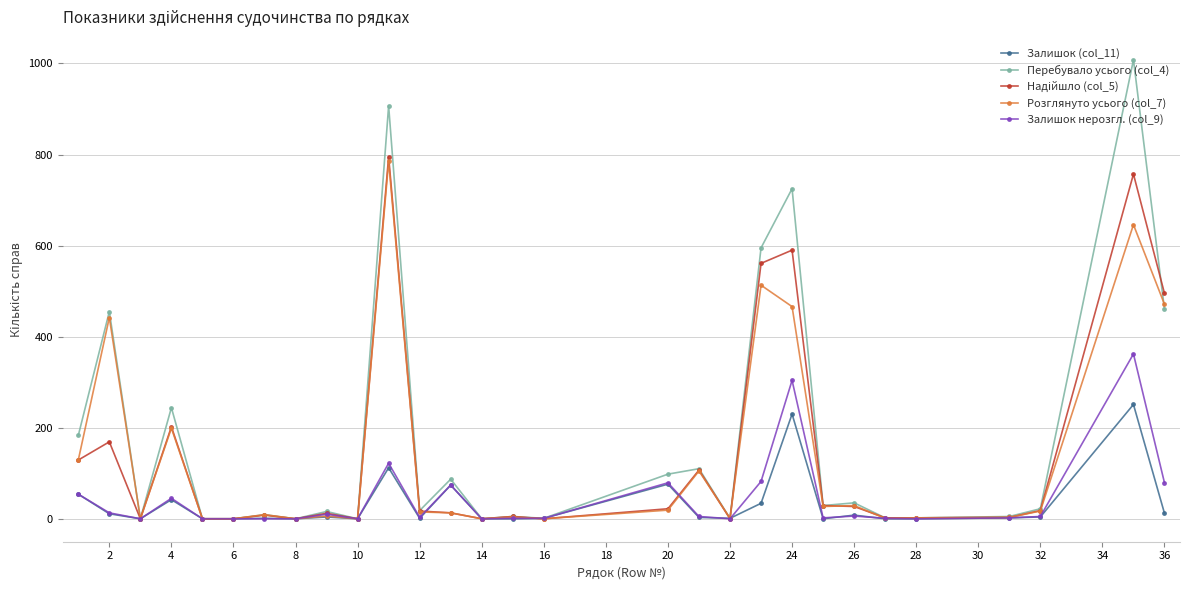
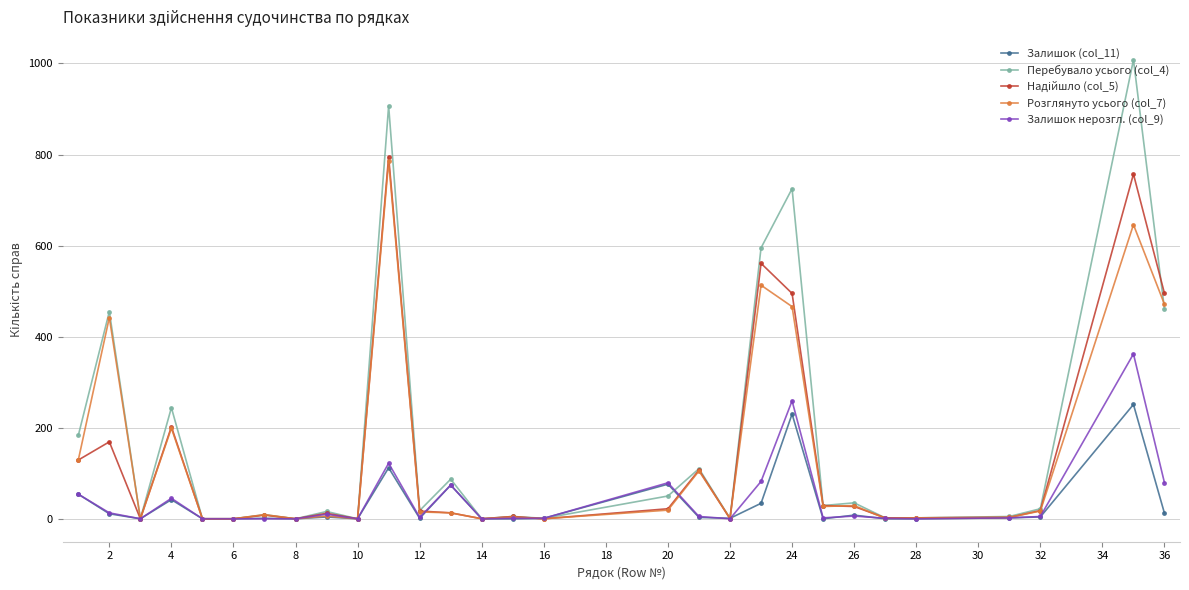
Перебувало усього (col_4), 20: 100 -> 50
Надійшло (col_5), 24: 590 -> 500
Залишок нерозгл. (col_9), 24: 300 -> 260
